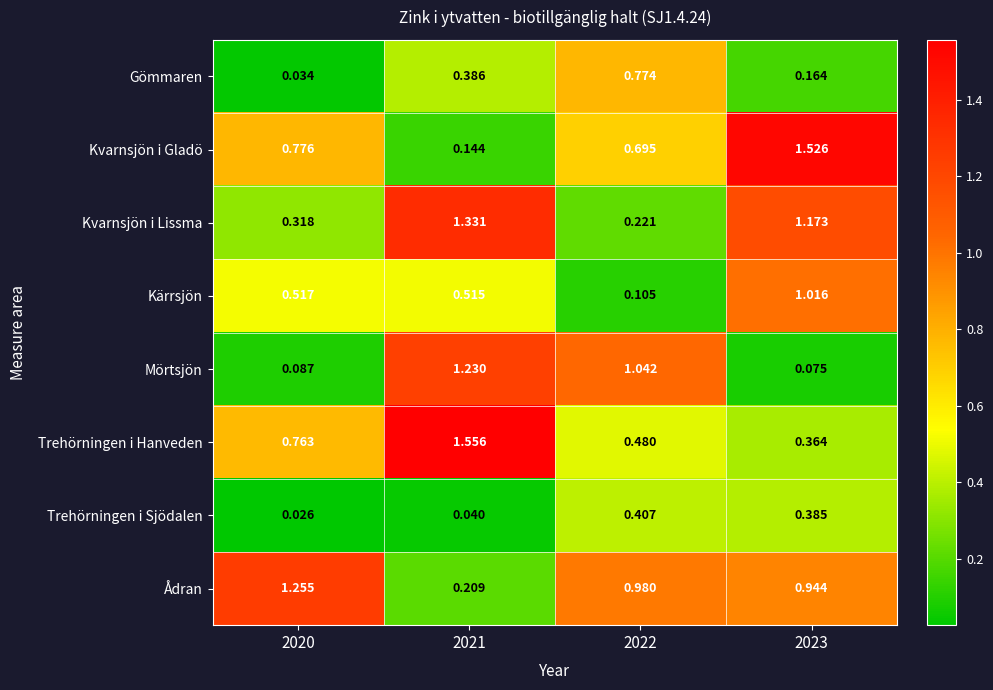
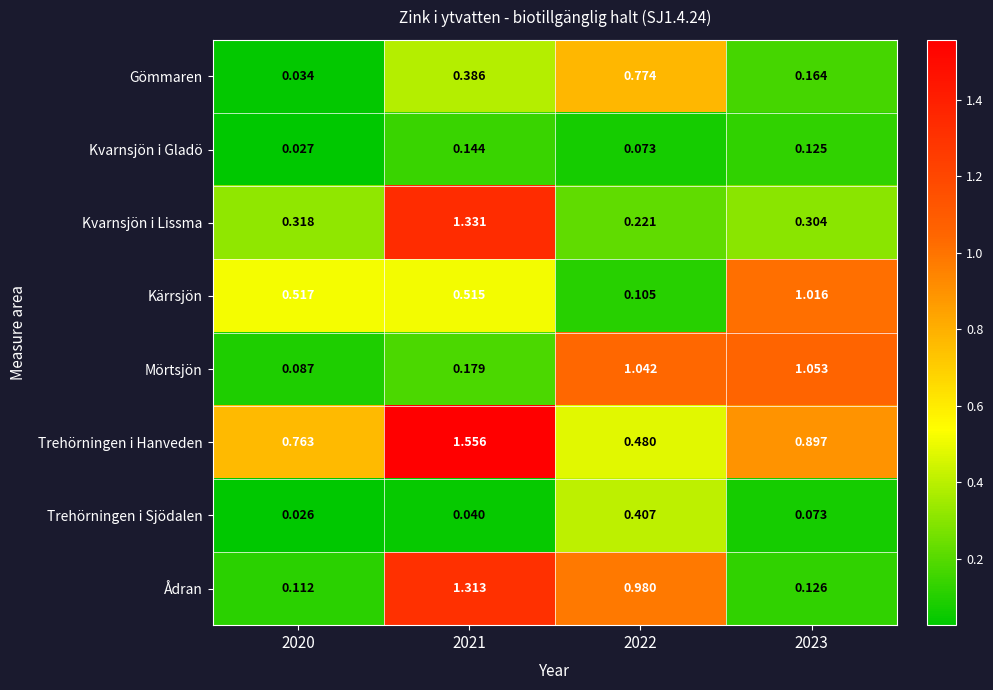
Kvarnsjön i Gladö, 2020: 0.776 -> 0.027
Kvarnsjön i Gladö, 2022: 0.695 -> 0.073
Kvarnsjön i Gladö, 2023: 1.526 -> 0.125
Kvarnsjön i Lissma, 2023: 1.173 -> 0.304
Mörtsjön, 2021: 1.230 -> 0.179
Mörtsjön, 2023: 0.075 -> 1.053
Trehörningen i Hanveden, 2023: 0.364 -> 0.897
Trehörningen i Sjödalen, 2023: 0.385 -> 0.073
Ådran, 2020: 1.255 -> 0.112
Ådran, 2021: 0.209 -> 1.313
Ådran, 2023: 0.944 -> 0.126
